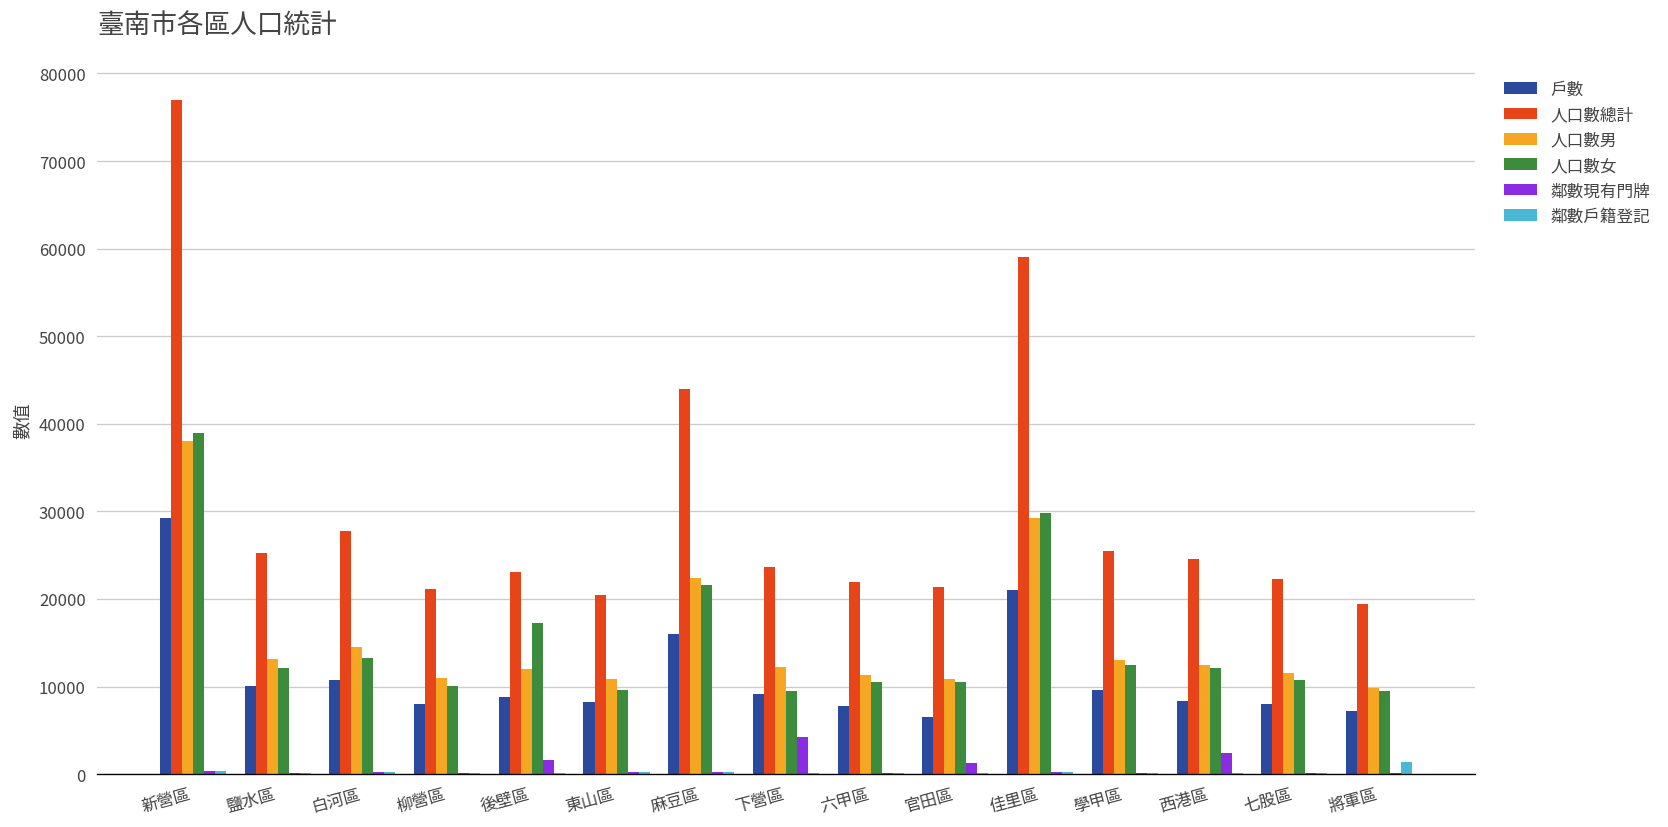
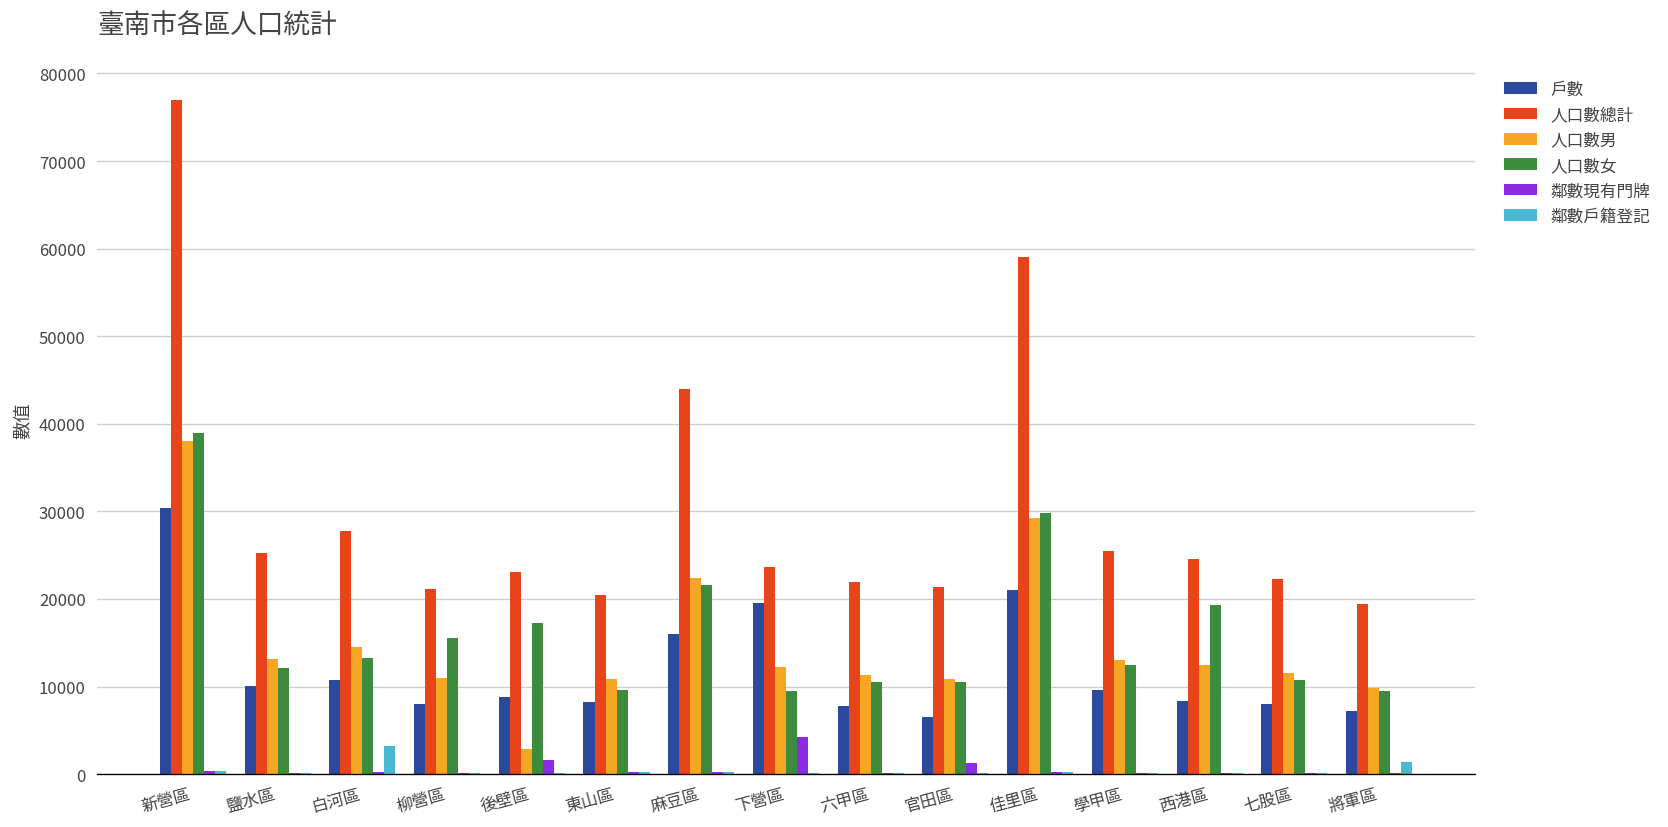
戶數, 新營區: 29000 -> 30000
鄰數戶籍登記, 白河區: 0 -> 3000
人口數女, 柳營區: 10000 -> 16000
人口數男, 後壁區: 12000 -> 3000
戶數, 下營區: 9000 -> 20000
人口數女, 西港區: 12000 -> 19000
鄰數現有門牌, 西港區: 2000 -> 0
